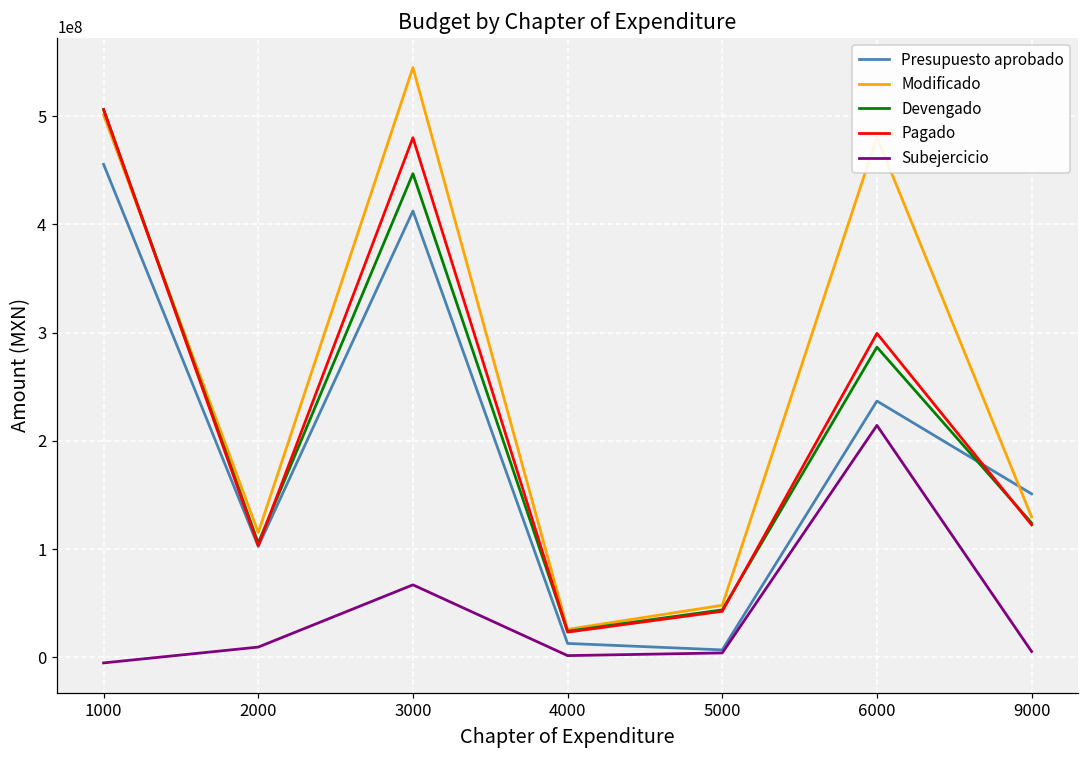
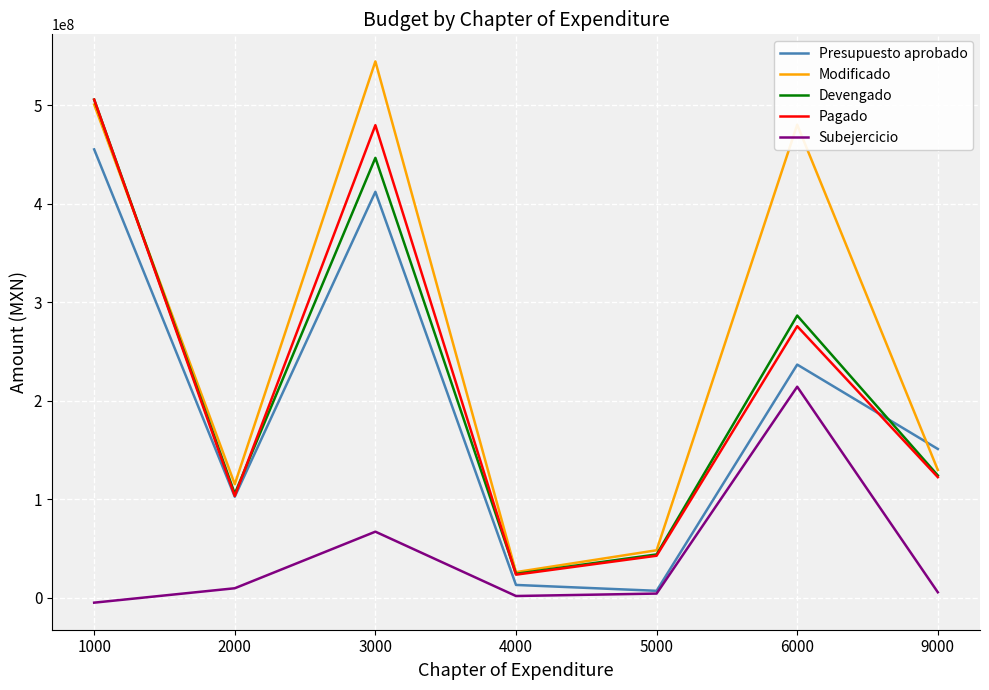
Pagado, 6000: 300000000 -> 280000000
